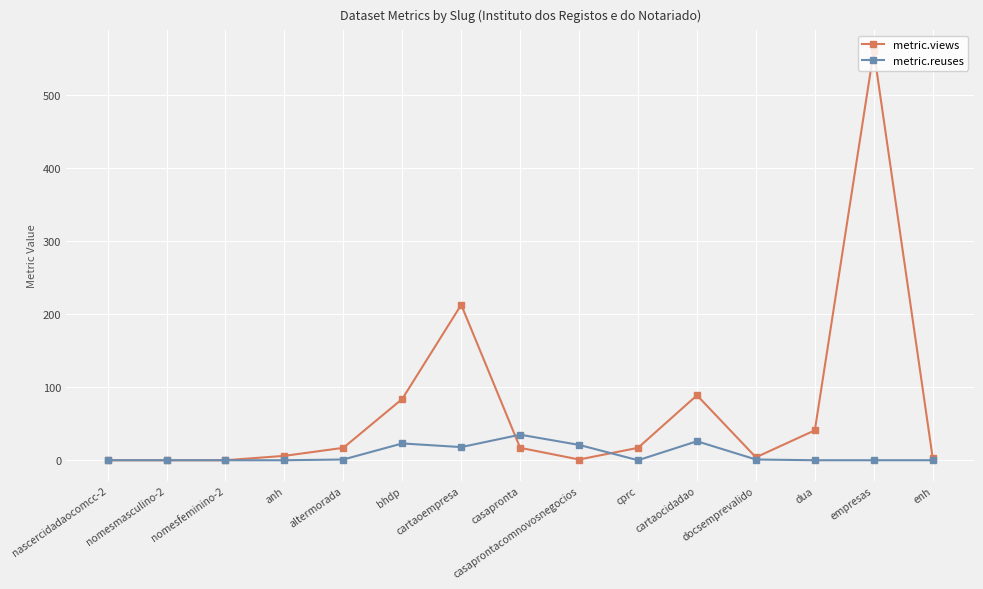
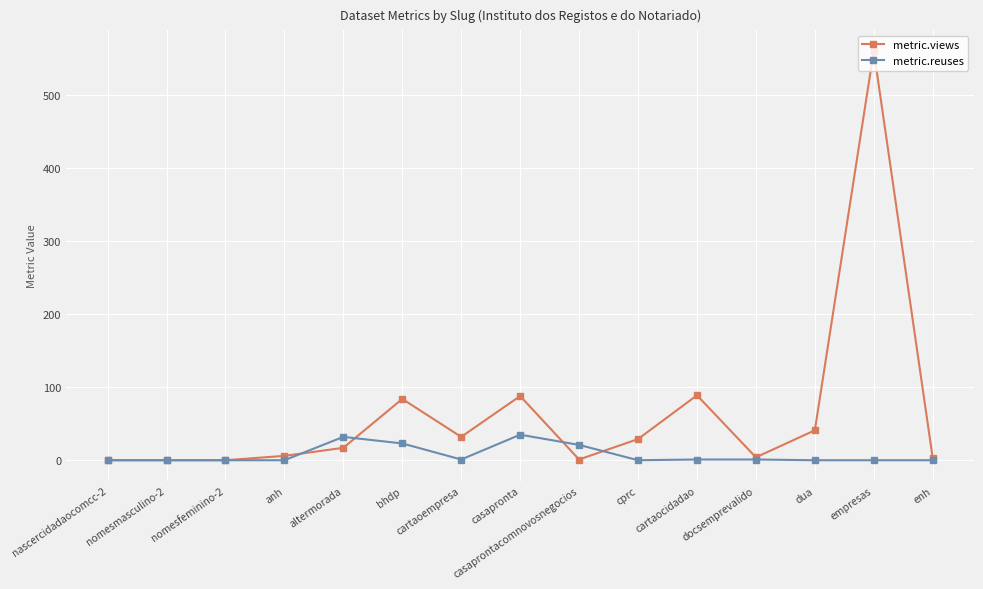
metric.reuses, altermorada: 0 -> 30
metric.views, cartaoempresa: 210 -> 30
metric.reuses, cartaoempresa: 20 -> 0
metric.views, casapronta: 20 -> 90
metric.views, cprc: 20 -> 30
metric.reuses, cartaocidadao: 30 -> 0
